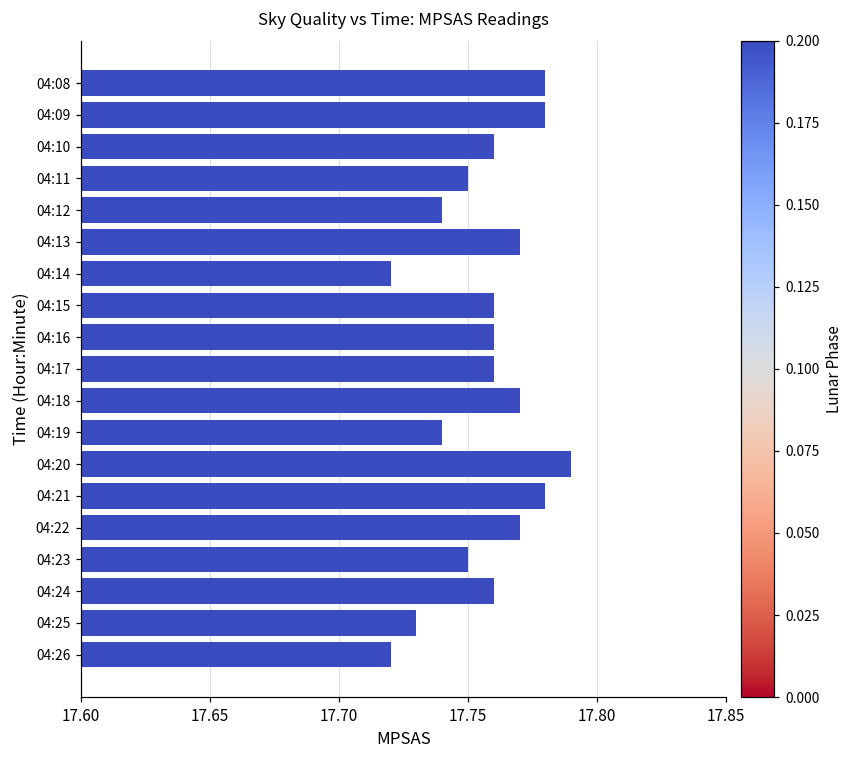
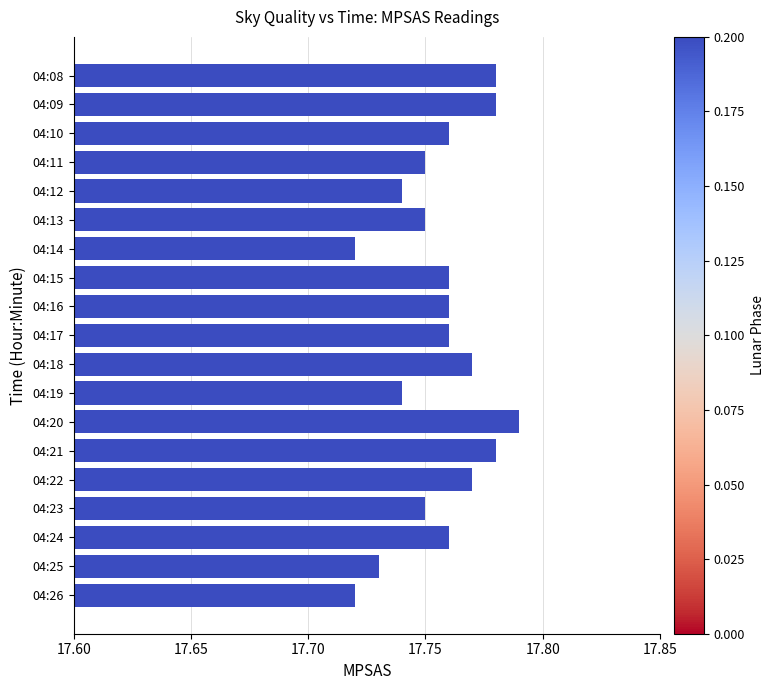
04:13: 17.77 -> 17.75
